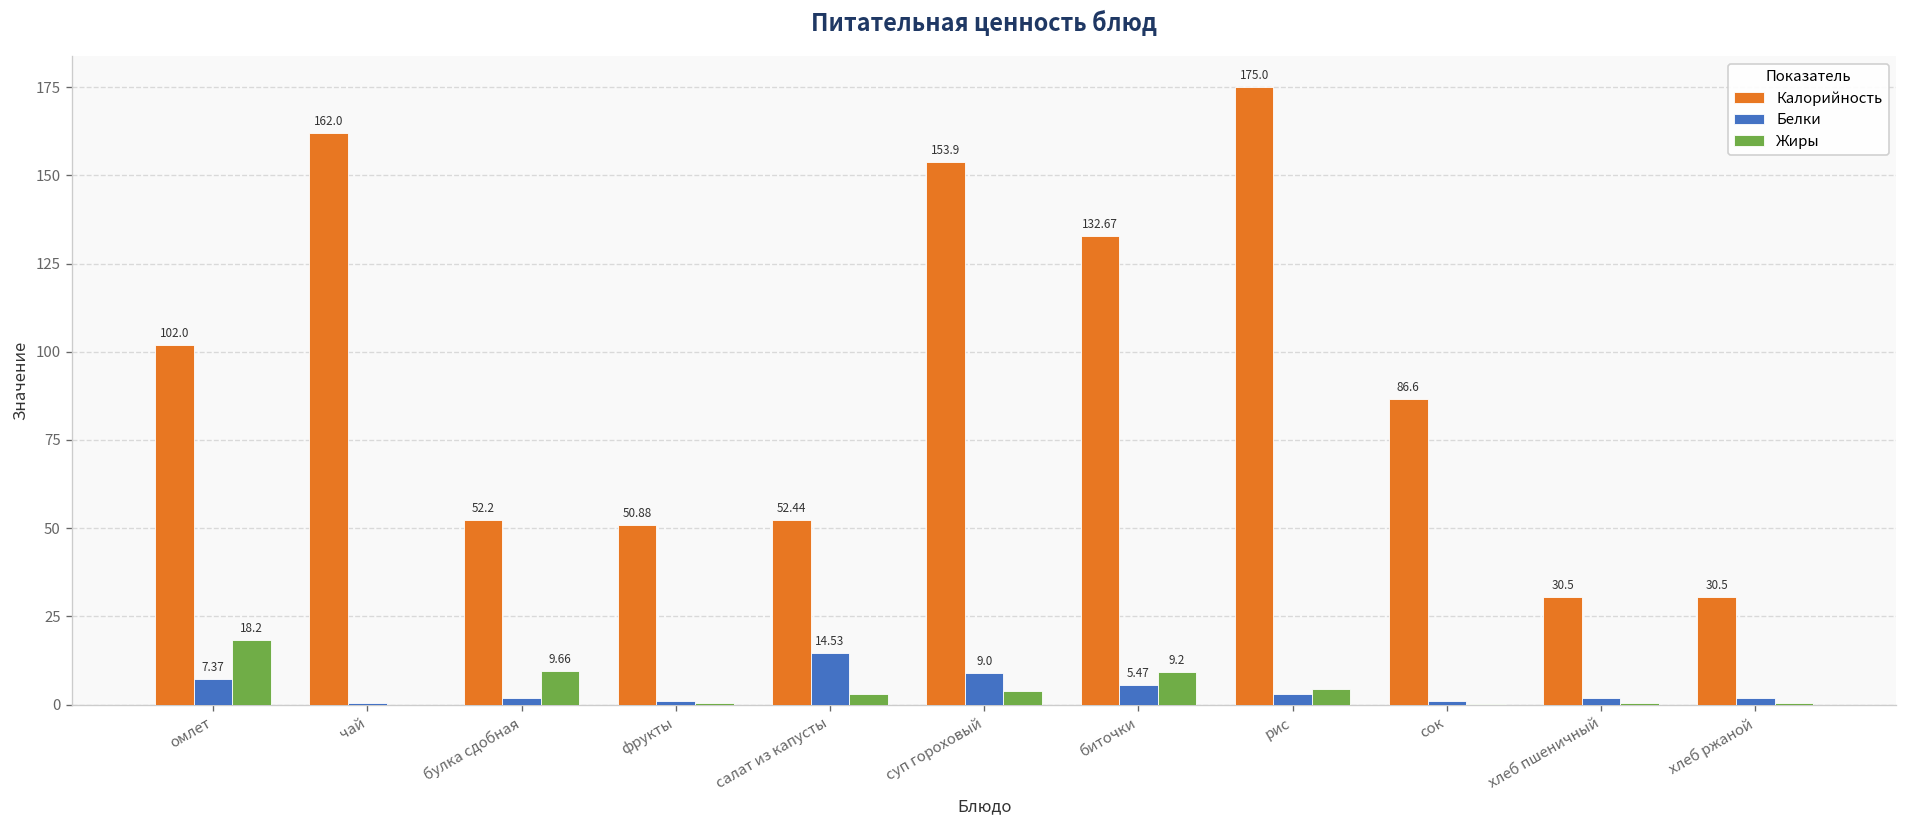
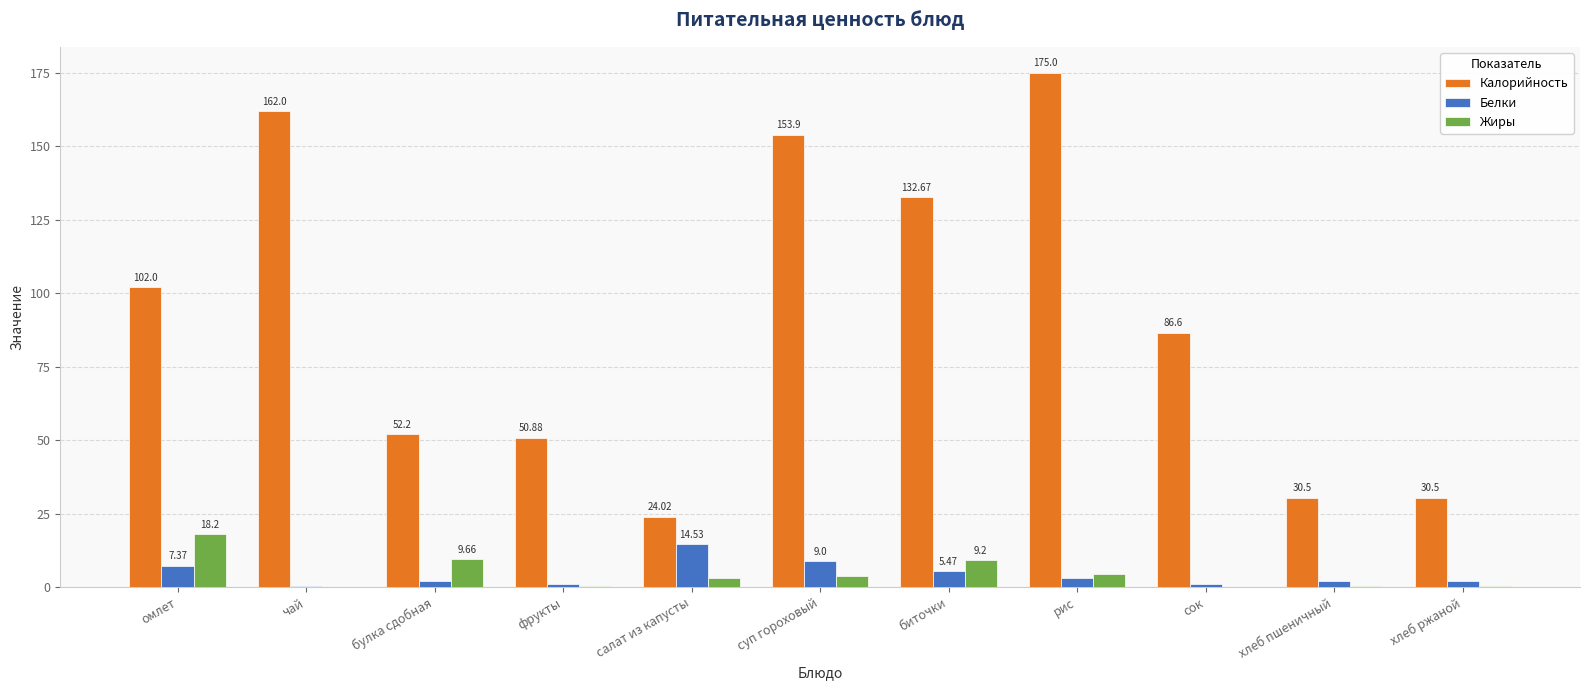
Калорийность, салат из капусты: 52.44 -> 24.02
